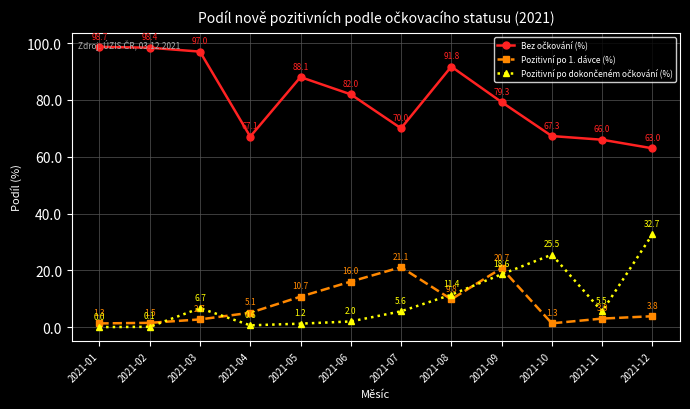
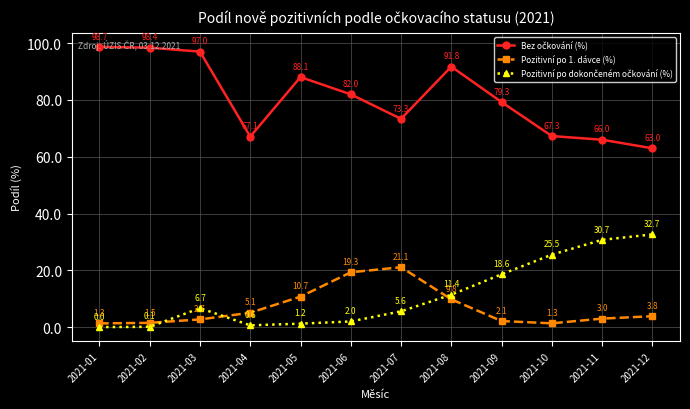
Pozitivní po 1. dávce (%), 2021-06: 16.0 -> 19.3
Bez očkování (%), 2021-07: 70.0 -> 73.3
Pozitivní po 1. dávce (%), 2021-09: 20.7 -> 2.1
Pozitivní po dokončeném očkování (%), 2021-11: 5.5 -> 30.7
